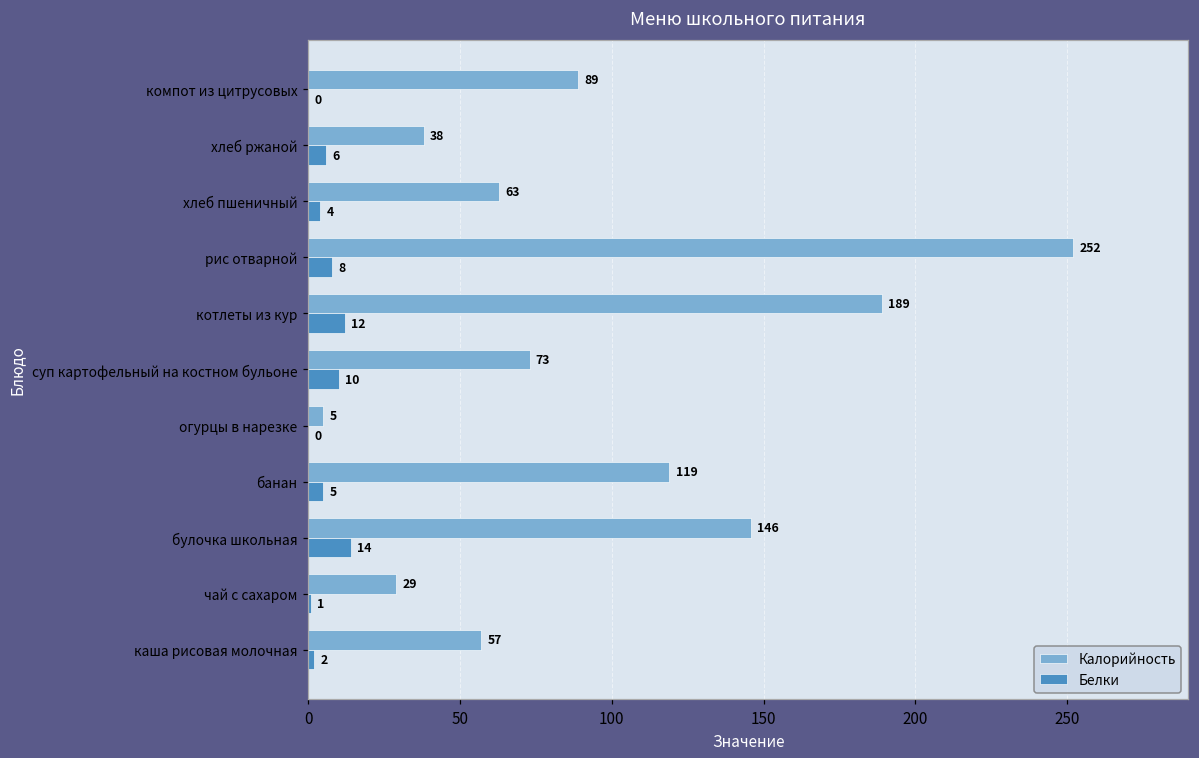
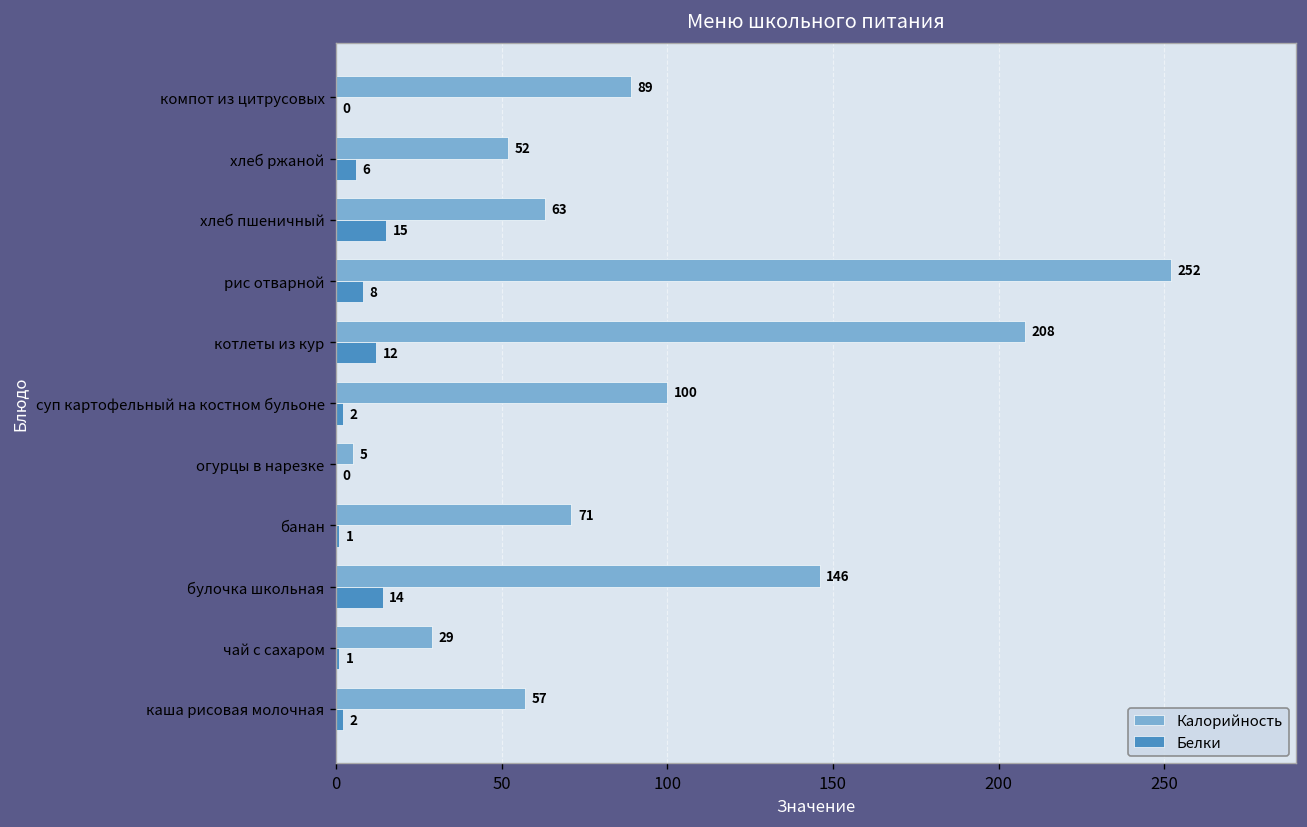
Калорийность, хлеб ржаной: 38 -> 52
Белки, хлеб пшеничный: 4 -> 15
Калорийность, котлеты из кур: 189 -> 208
Калорийность, суп картофельный на костном бульоне: 73 -> 100
Белки, суп картофельный на костном бульоне: 10 -> 2
Калорийность, банан: 119 -> 71
Белки, банан: 5 -> 1
